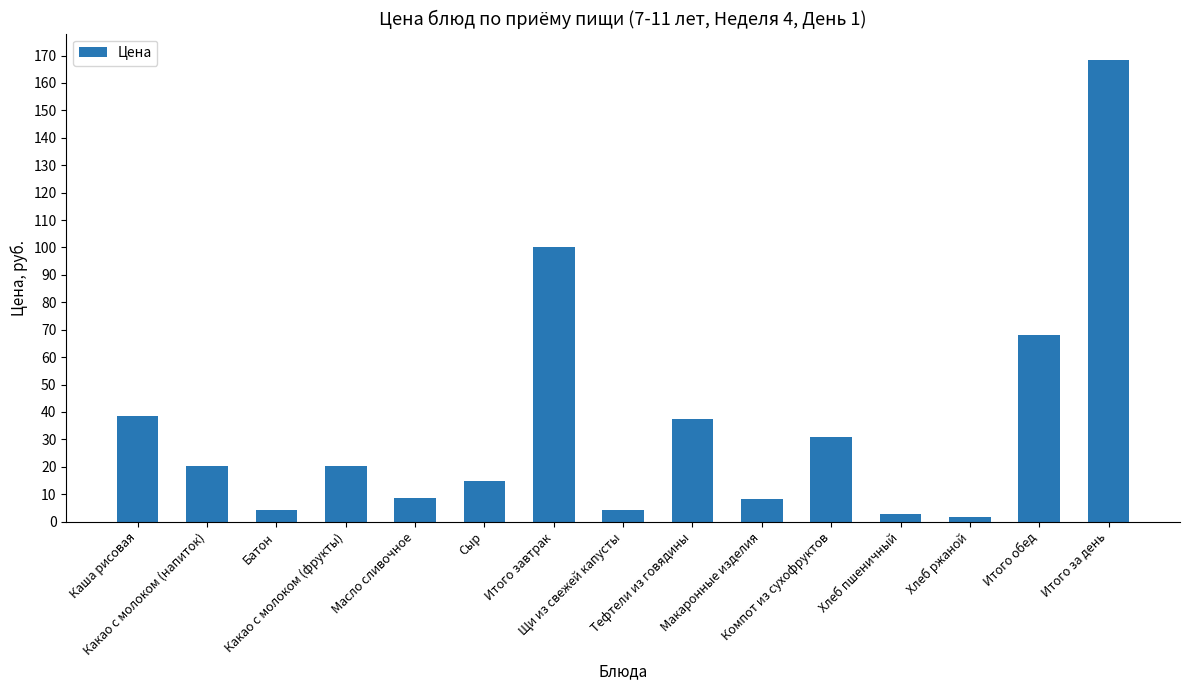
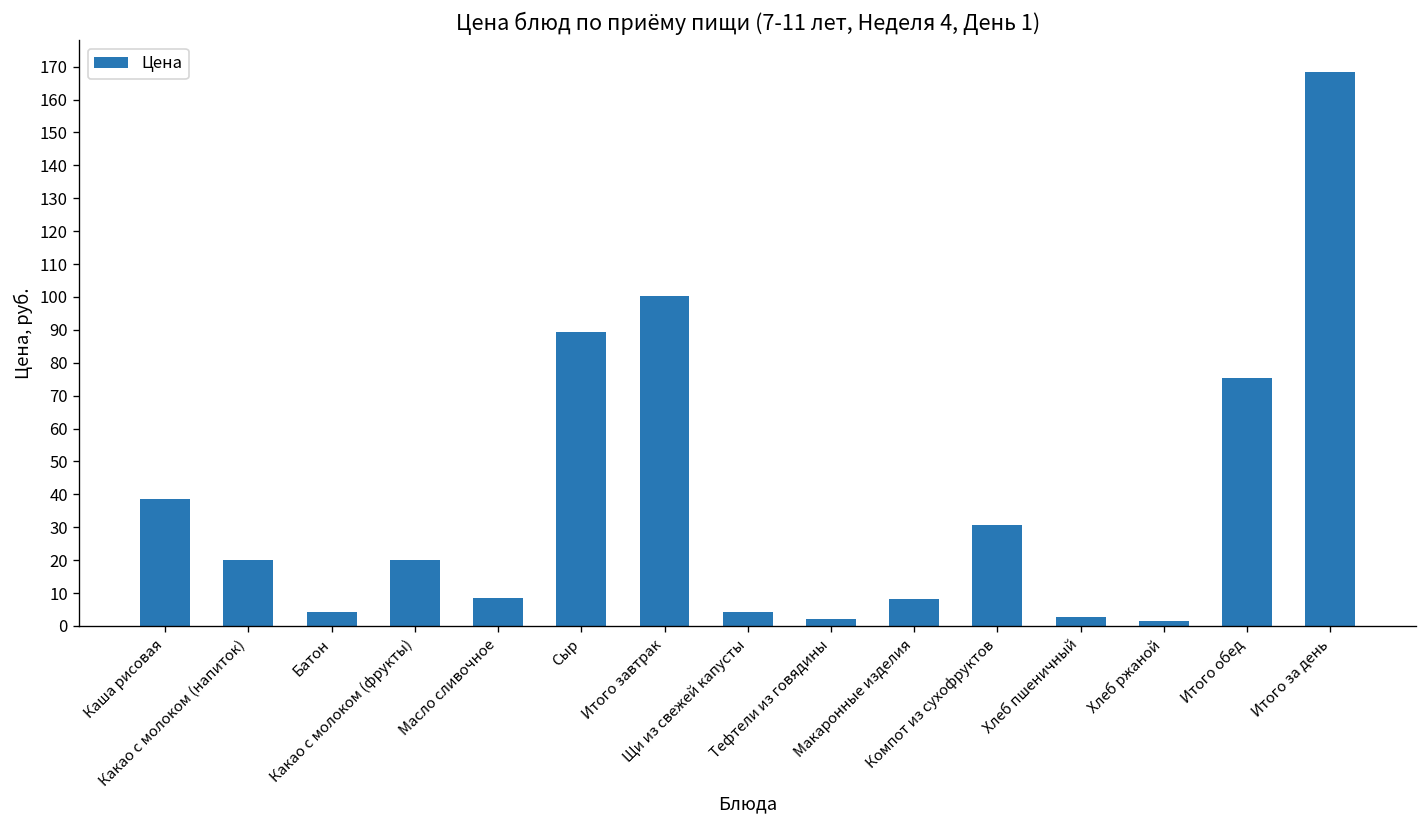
Сыр: 15 -> 89
Тефтели из говядины: 38 -> 2
Итого обед: 68 -> 75
